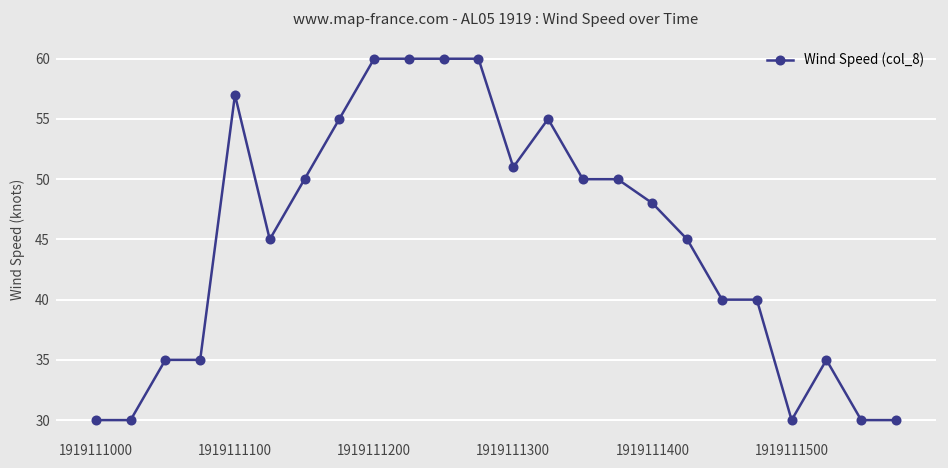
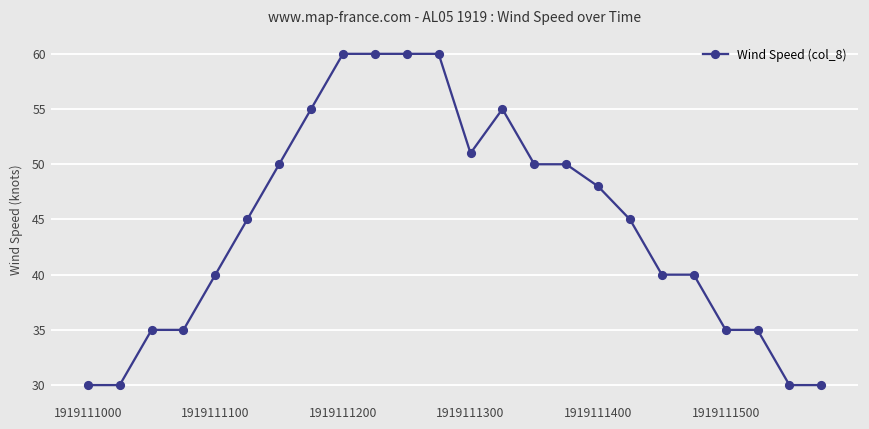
1919111100: 57 -> 40
1919111500: 30 -> 35
